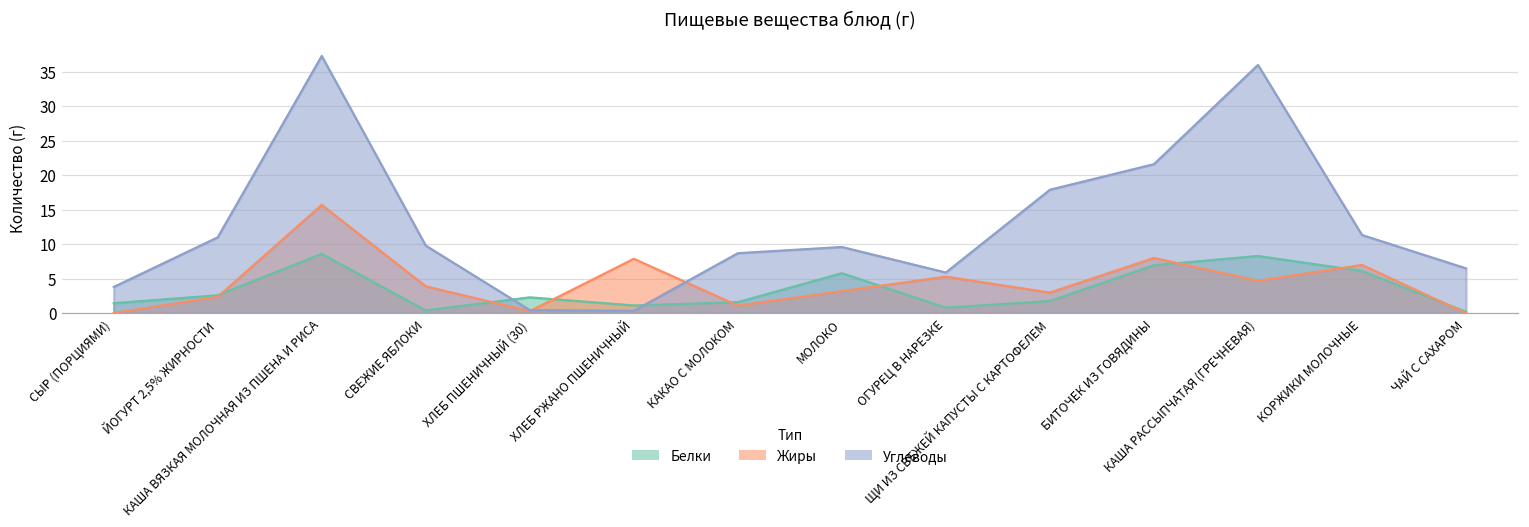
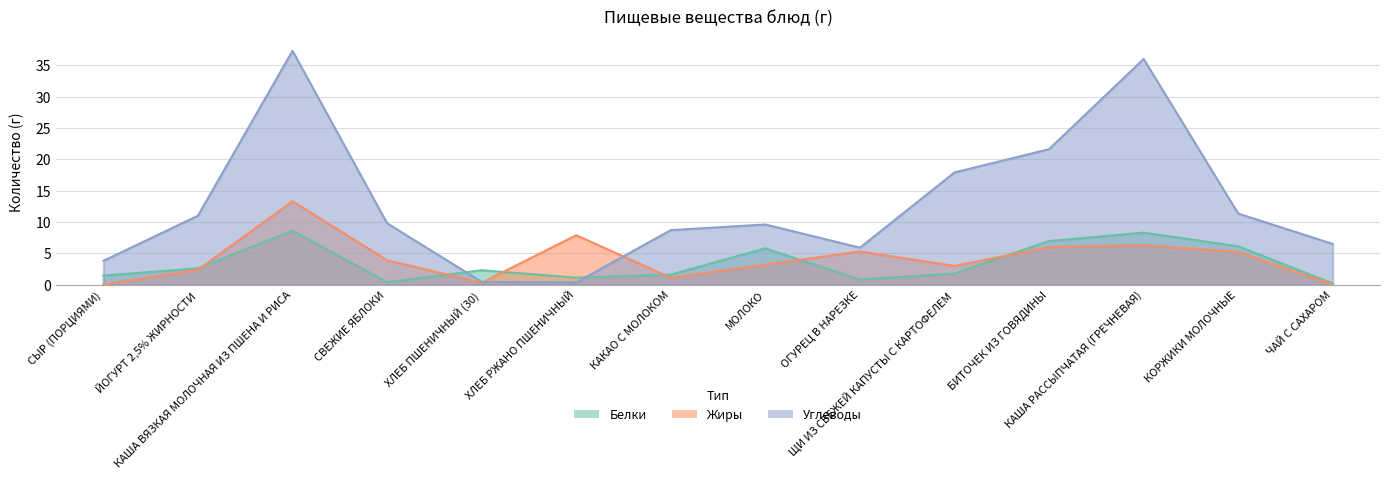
Жиры, КАША ВЯЗКАЯ МОЛОЧНАЯ ИЗ ПШЕНА И РИСА: 16 -> 13
Жиры, БИТОЧЕК ИЗ ГОВЯДИНЫ: 8 -> 6
Жиры, КАША РАССЫПЧАТАЯ (ГРЕЧНЕВАЯ): 5 -> 6
Жиры, КОРЖИКИ МОЛОЧНЫЕ: 7 -> 5
